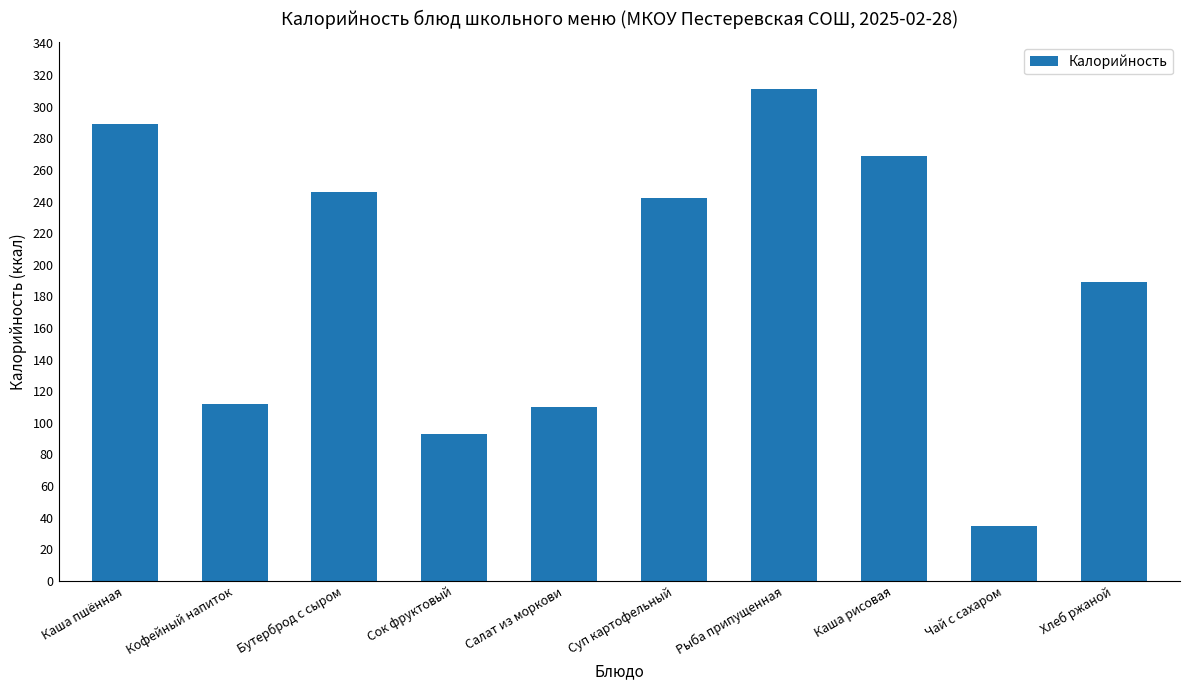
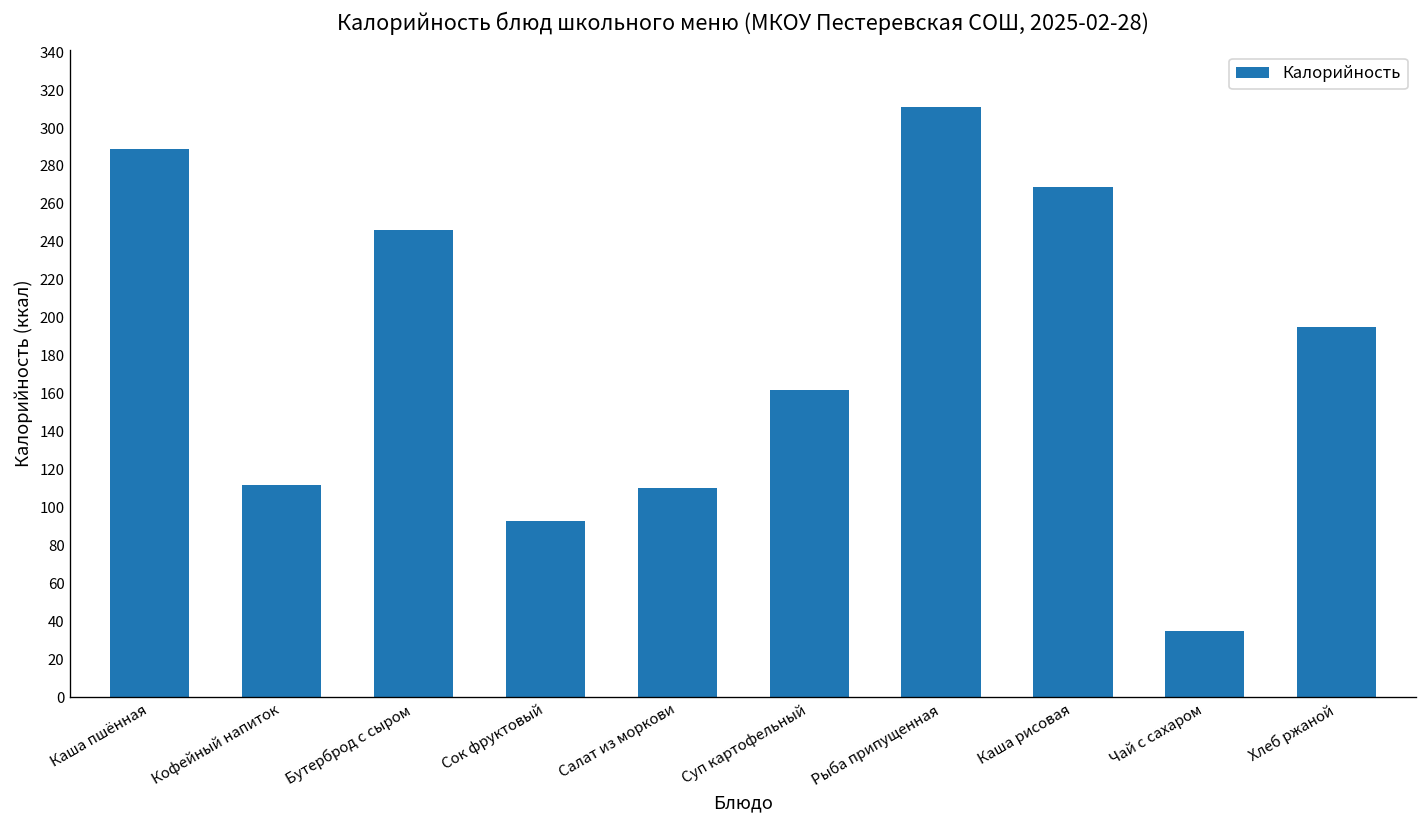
Суп картофельный: 242 -> 162
Хлеб ржаной: 189 -> 195
